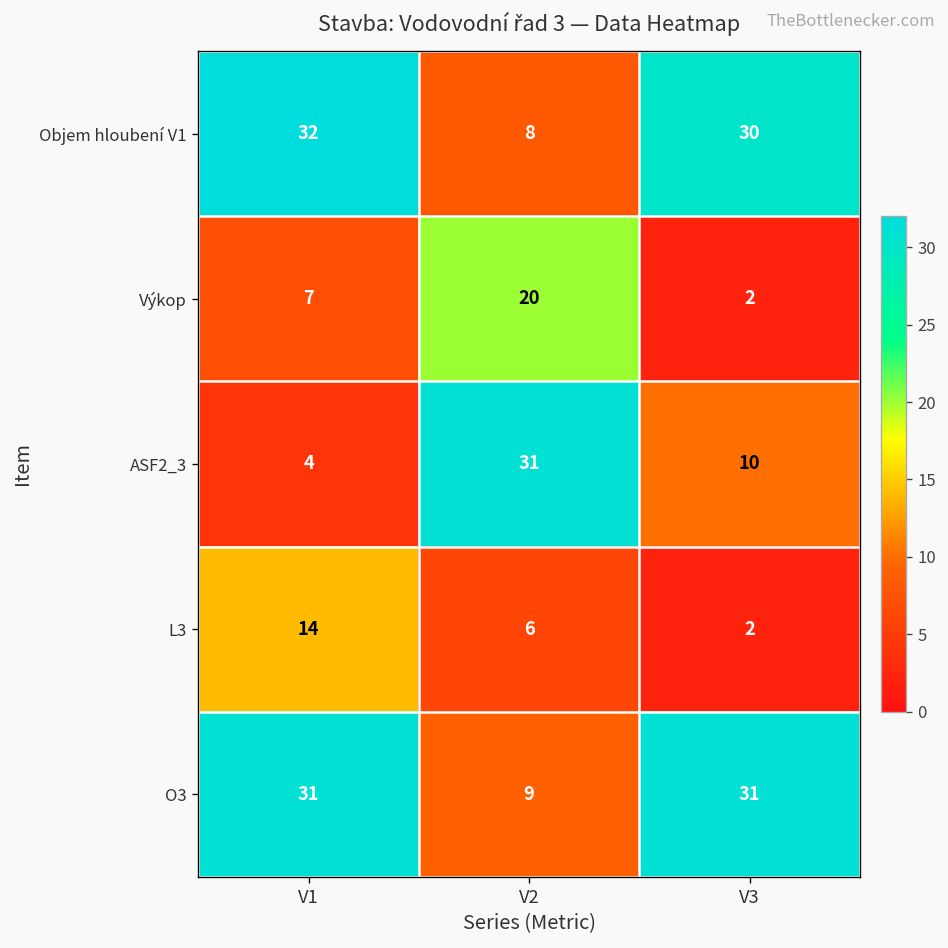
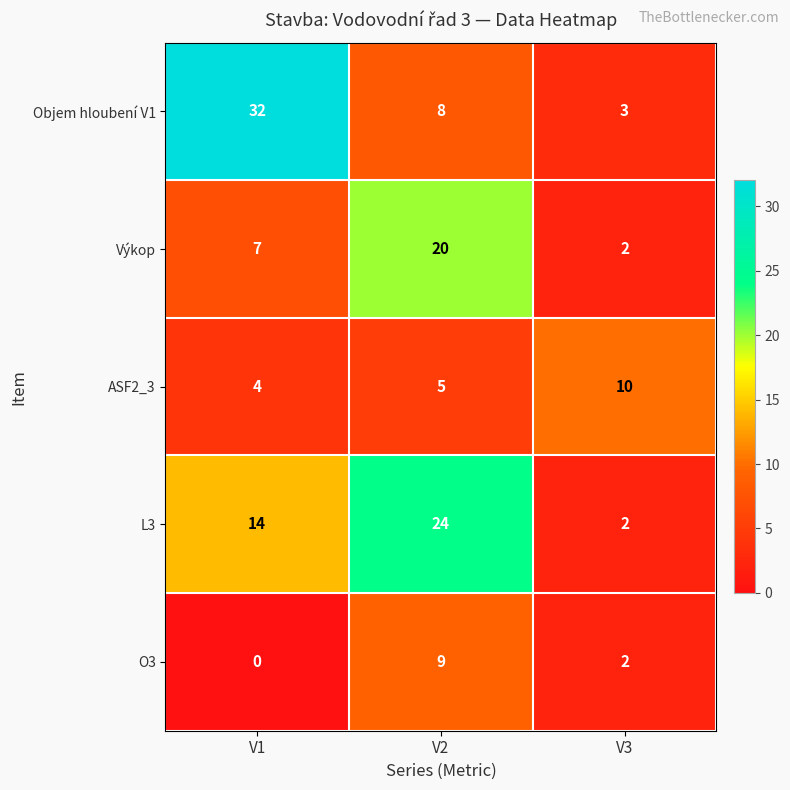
Objem hloubení V1, V3: 30 -> 3
ASF2_3, V2: 31 -> 5
L3, V2: 6 -> 24
O3, V1: 31 -> 0
O3, V3: 31 -> 2
